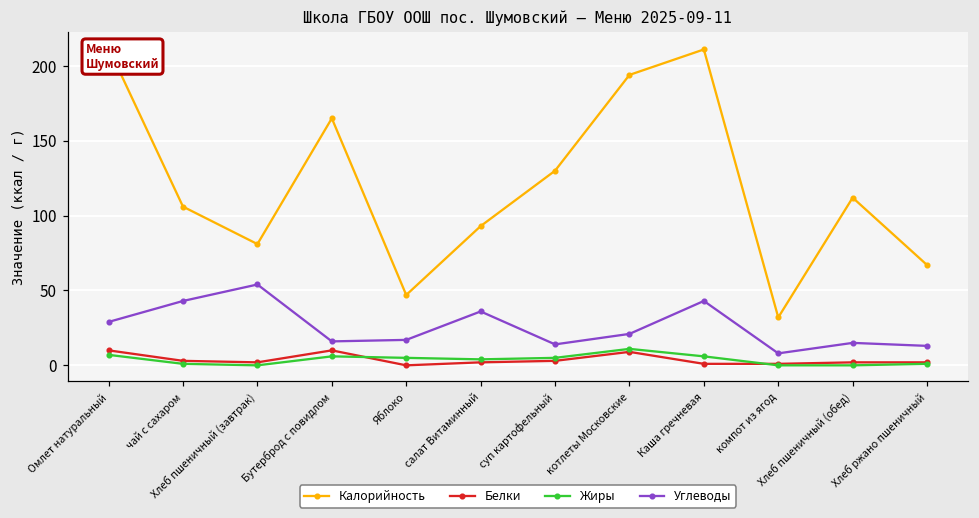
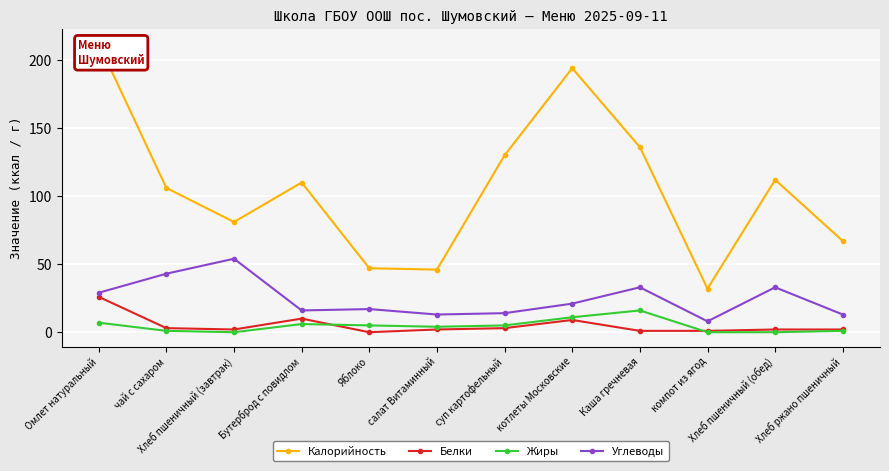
Белки, Омлет натуральный: 10 -> 26
Калорийность, Бутерброд с повидлом: 165 -> 110
Калорийность, салат Витаминный: 93 -> 46
Углеводы, салат Витаминный: 36 -> 13
Калорийность, Каша гречневая: 211 -> 136
Жиры, Каша гречневая: 6 -> 16
Углеводы, Каша гречневая: 43 -> 33
Углеводы, Хлеб пшеничный (обед): 15 -> 33
